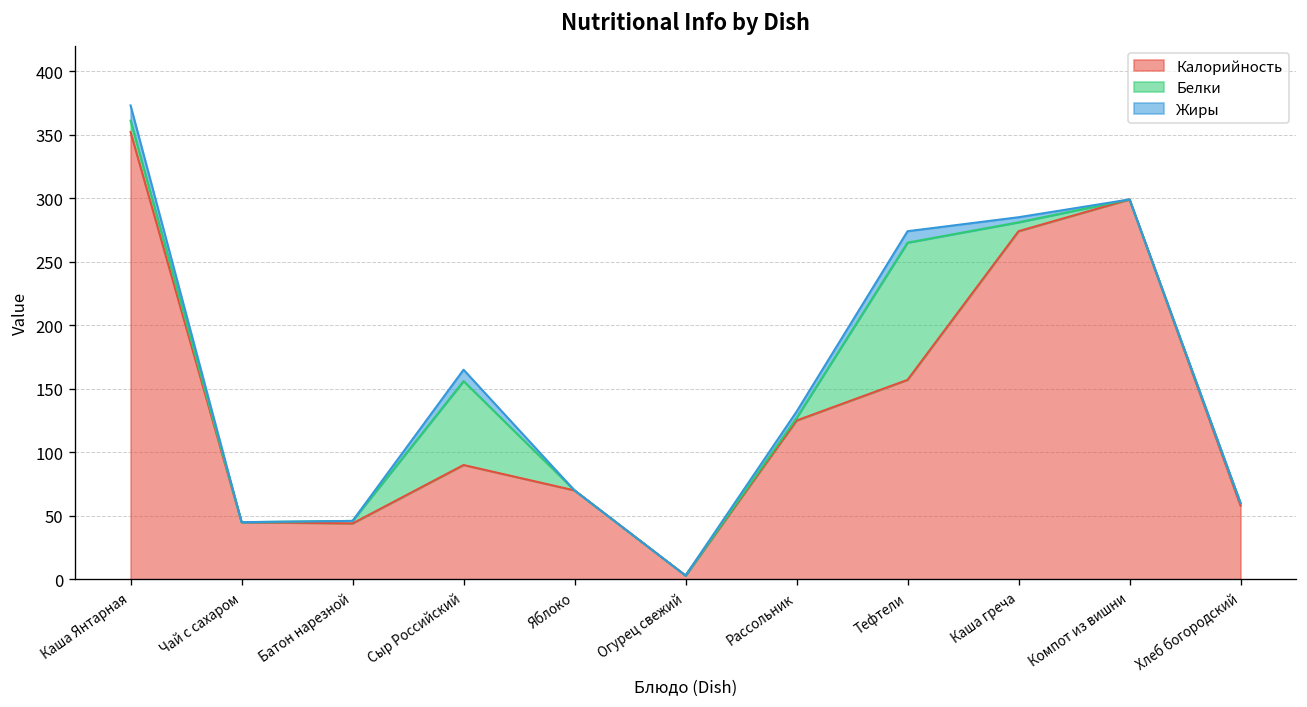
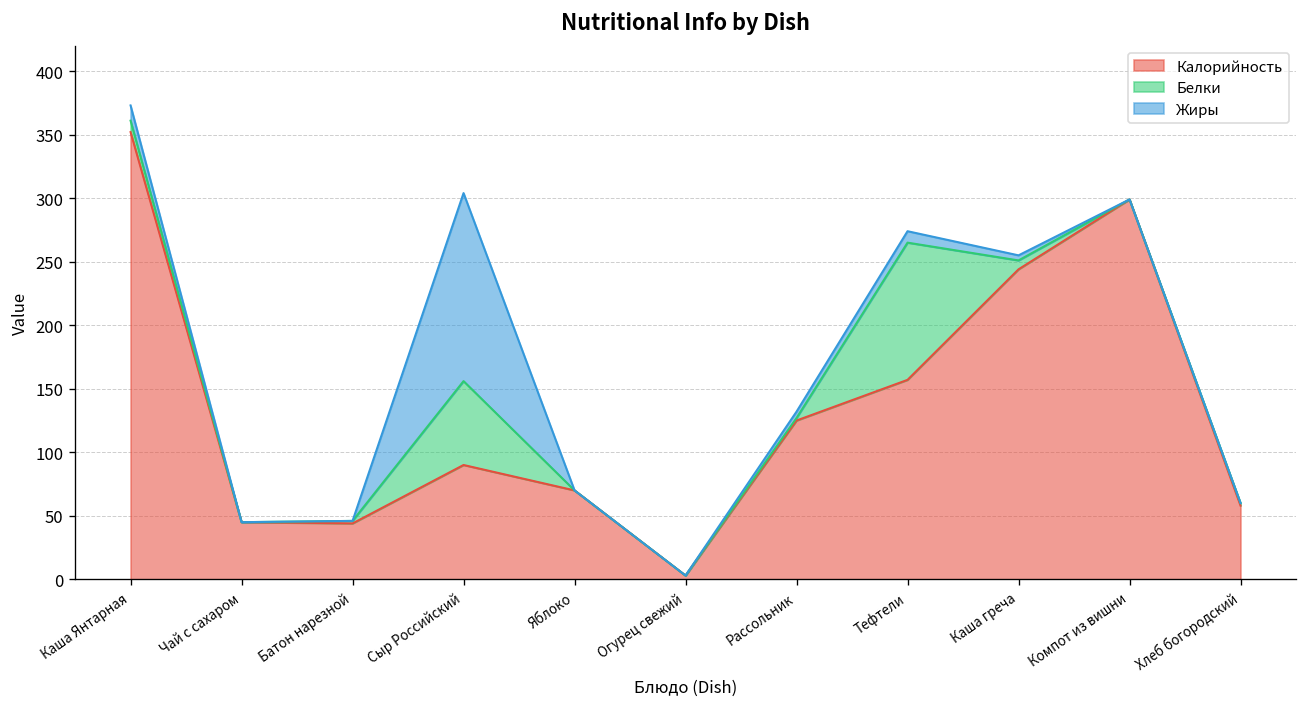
Жиры, Сыр Российский: 9 -> 148
Калорийность, Каша греча: 274 -> 244
